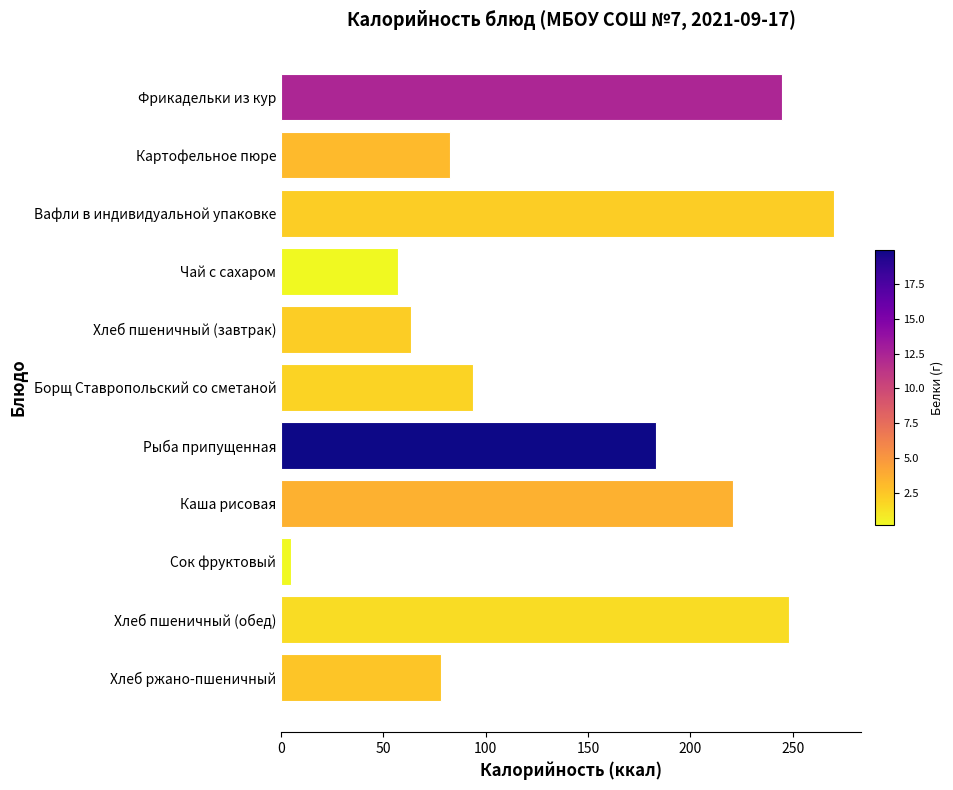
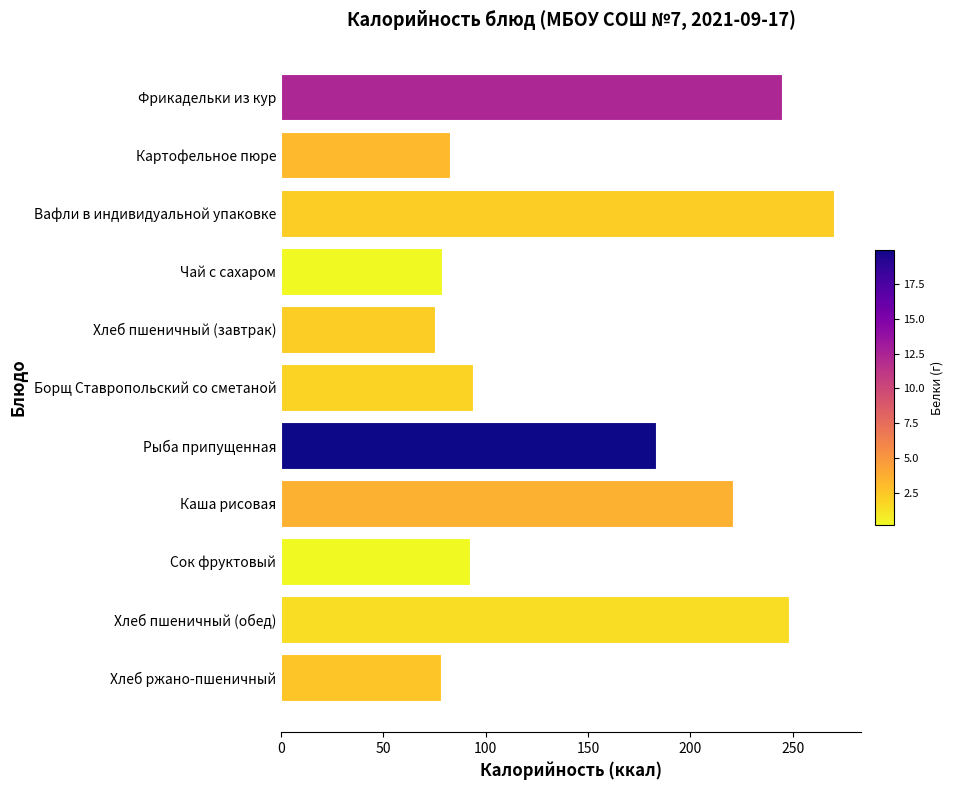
Чай с сахаром: 57 -> 79
Хлеб пшеничный (завтрак): 64 -> 75
Сок фруктовый: 5 -> 92
